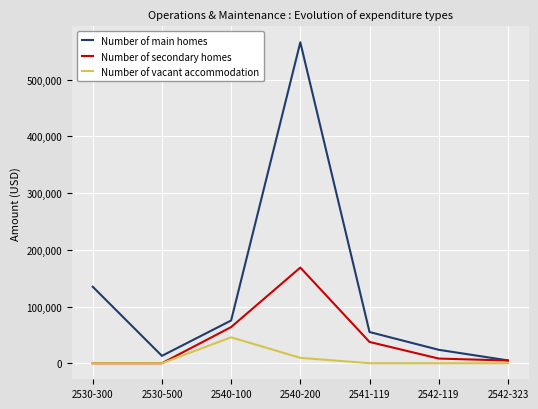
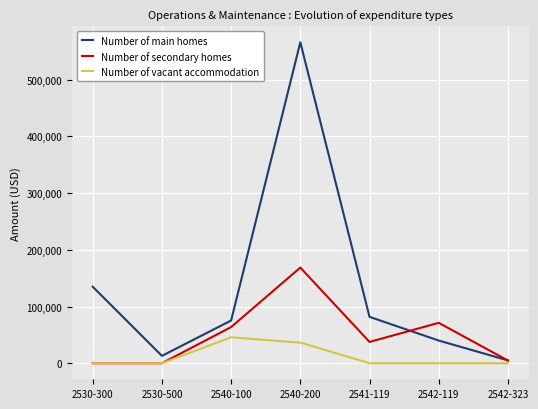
Number of vacant accommodation, 2540-200: 10,000 -> 40,000
Number of main homes, 2541-119: 60,000 -> 80,000
Number of main homes, 2542-119: 20,000 -> 40,000
Number of secondary homes, 2542-119: 10,000 -> 70,000
